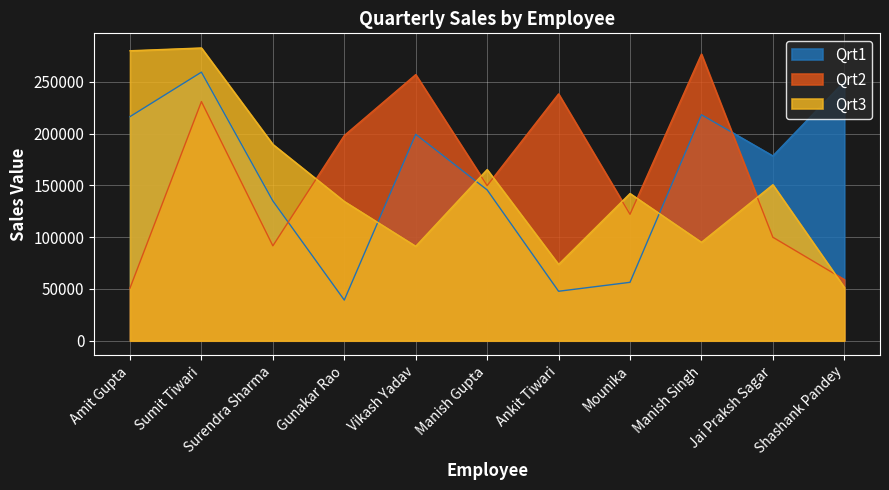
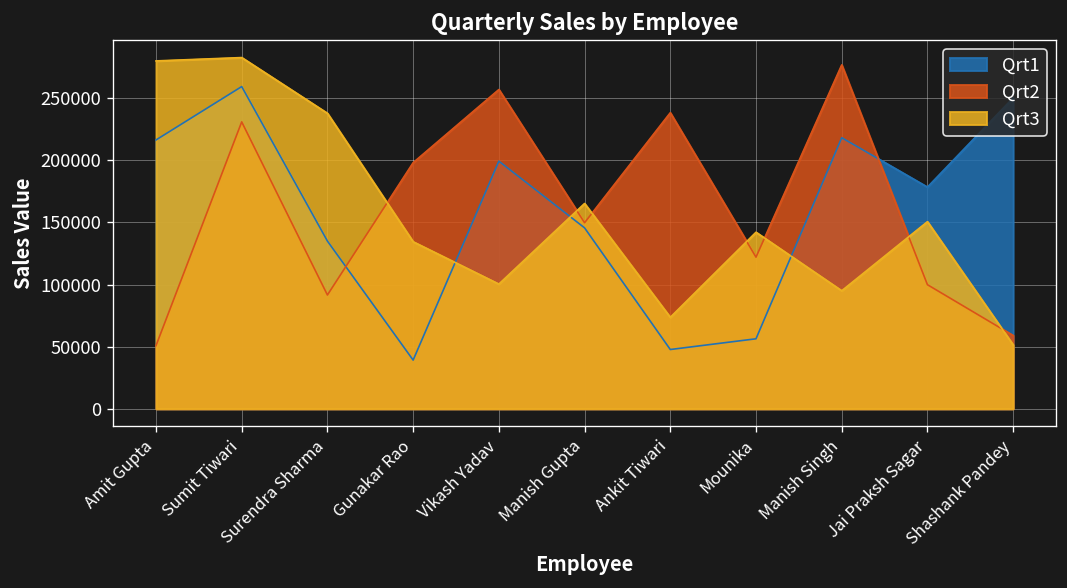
Qrt3, Surendra Sharma: 189000 -> 238000
Qrt3, Vikash Yadav: 91000 -> 100000
